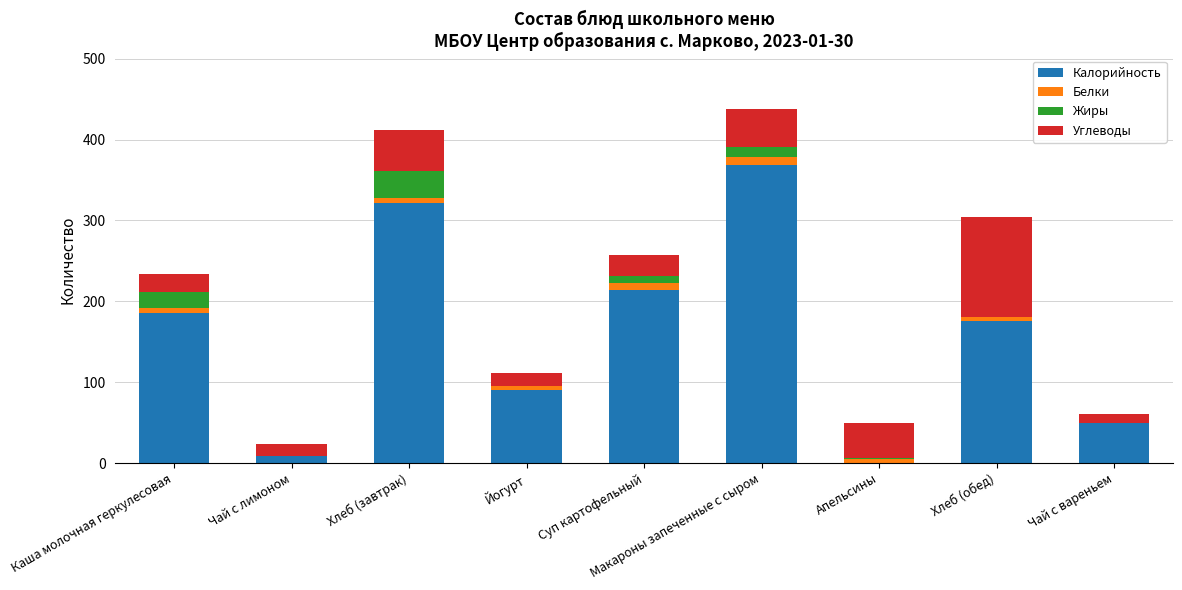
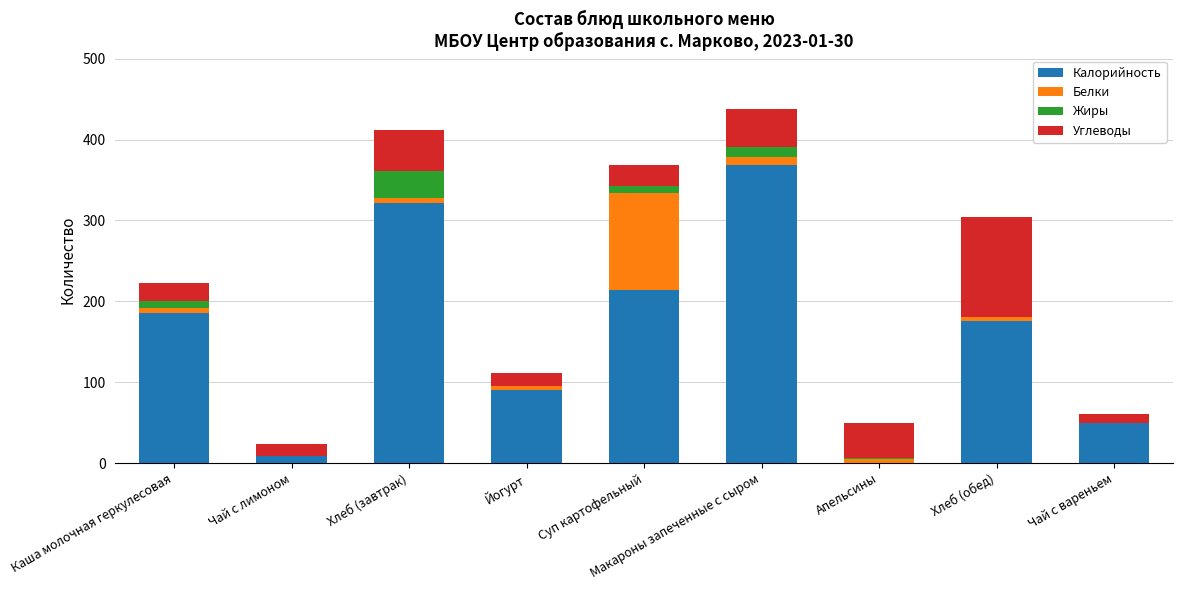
Жиры, Каша молочная геркулесовая: 20 -> 10
Белки, Суп картофельный: 10 -> 120
